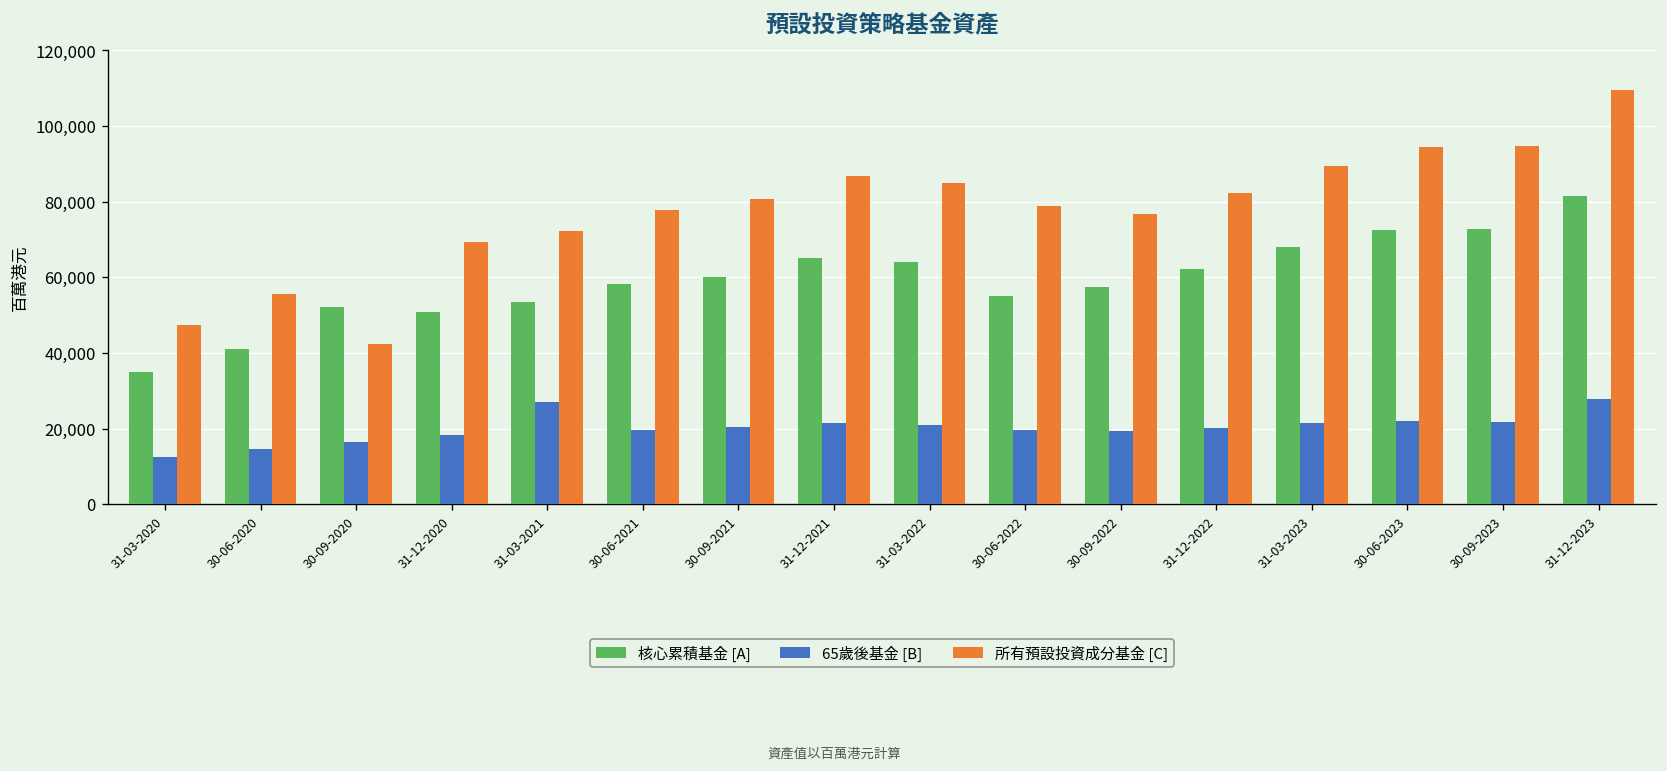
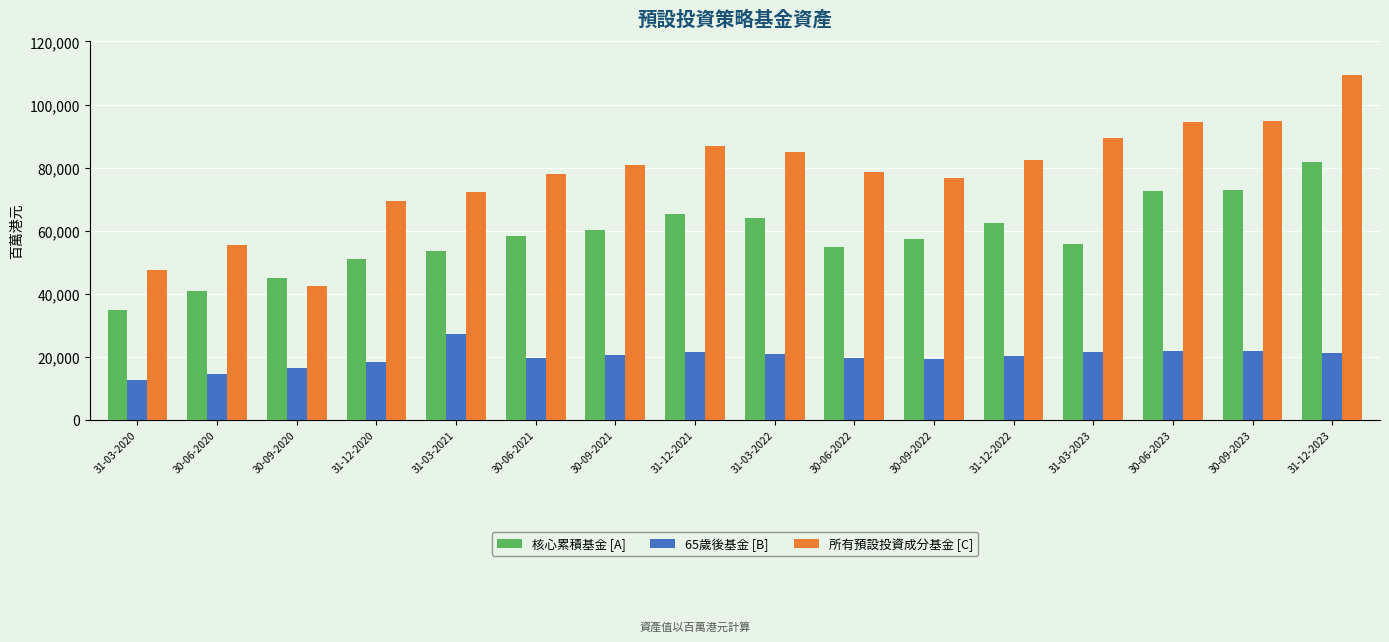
核心累積基金 [A], 30-09-2020: 52,000 -> 45,000
核心累積基金 [A], 31-03-2023: 68,000 -> 56,000
65歲後基金 [B], 31-12-2023: 28,000 -> 21,000
